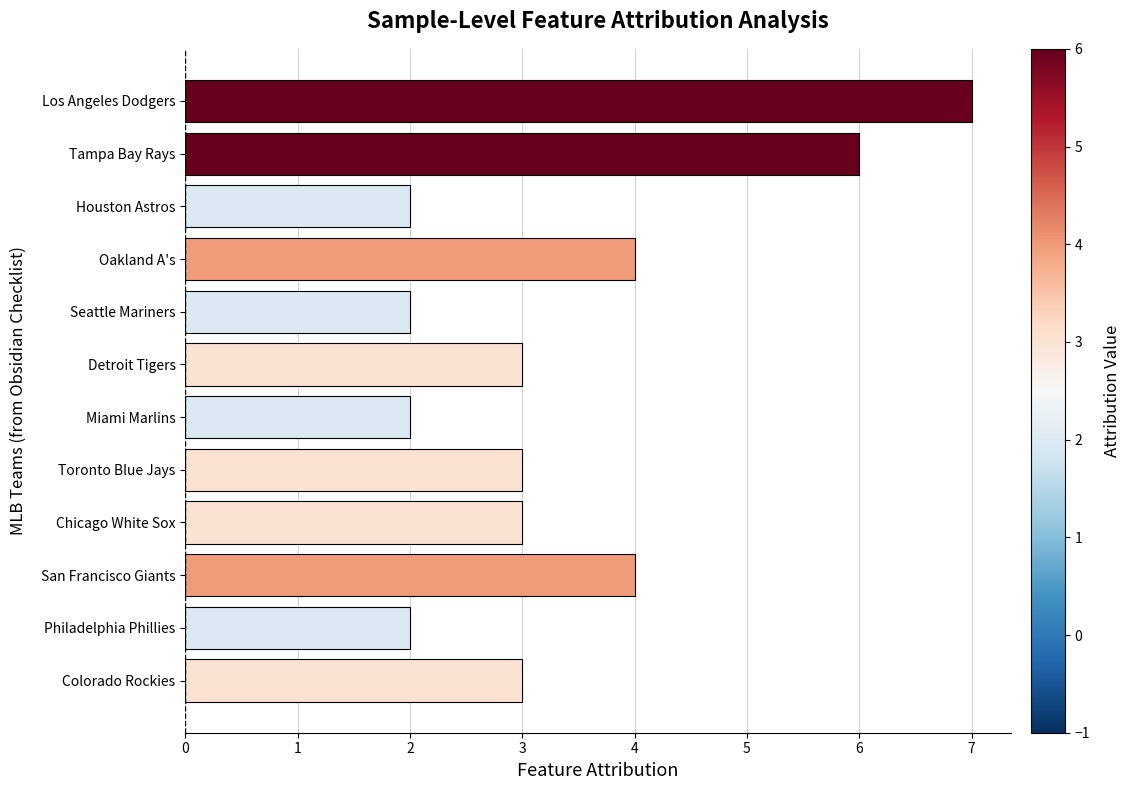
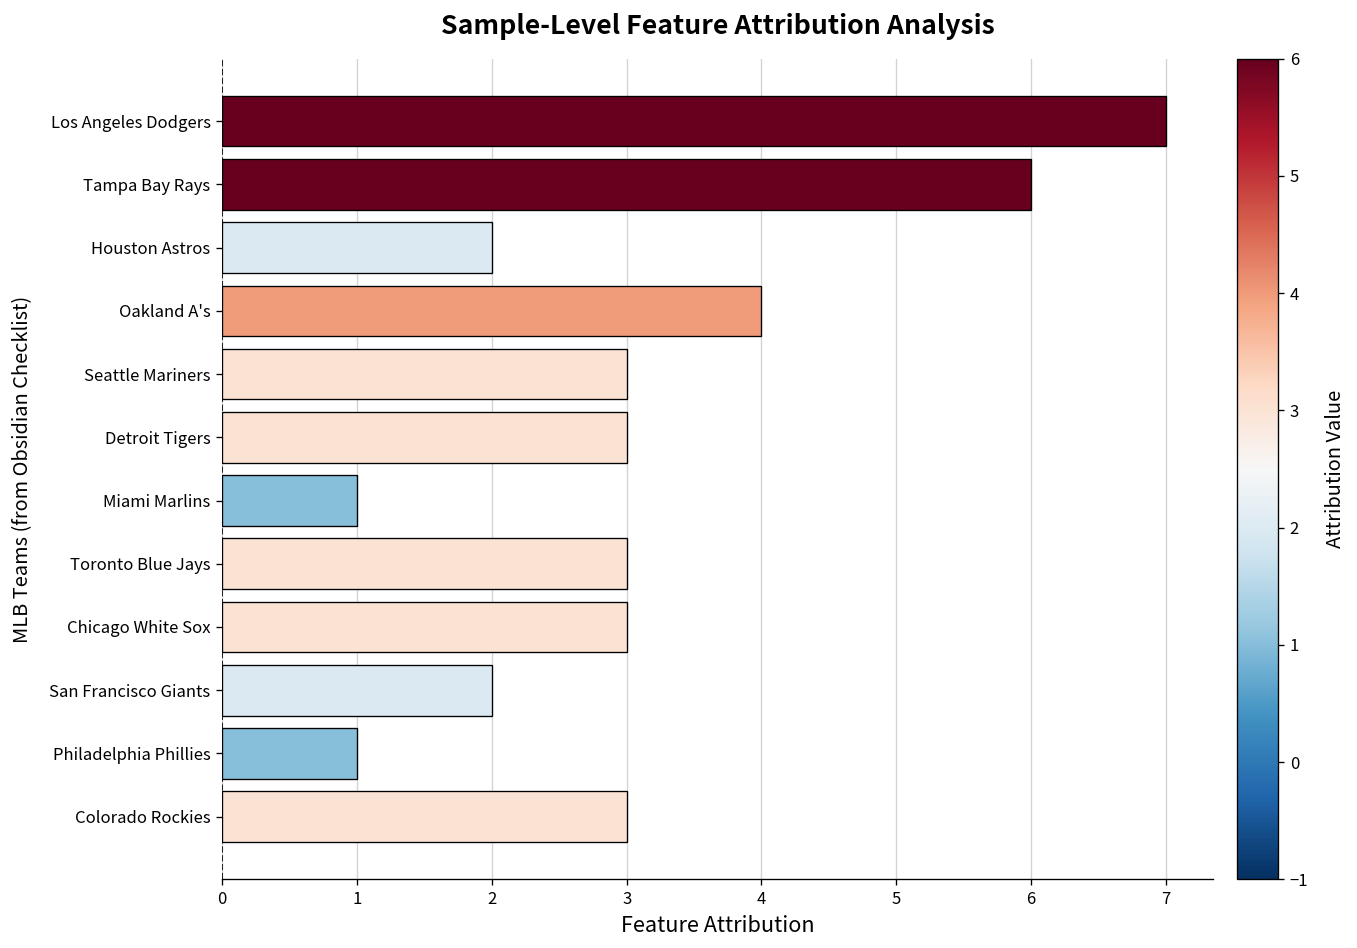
Seattle Mariners: 2 -> 3
Miami Marlins: 2 -> 1
San Francisco Giants: 4 -> 2
Philadelphia Phillies: 2 -> 1
